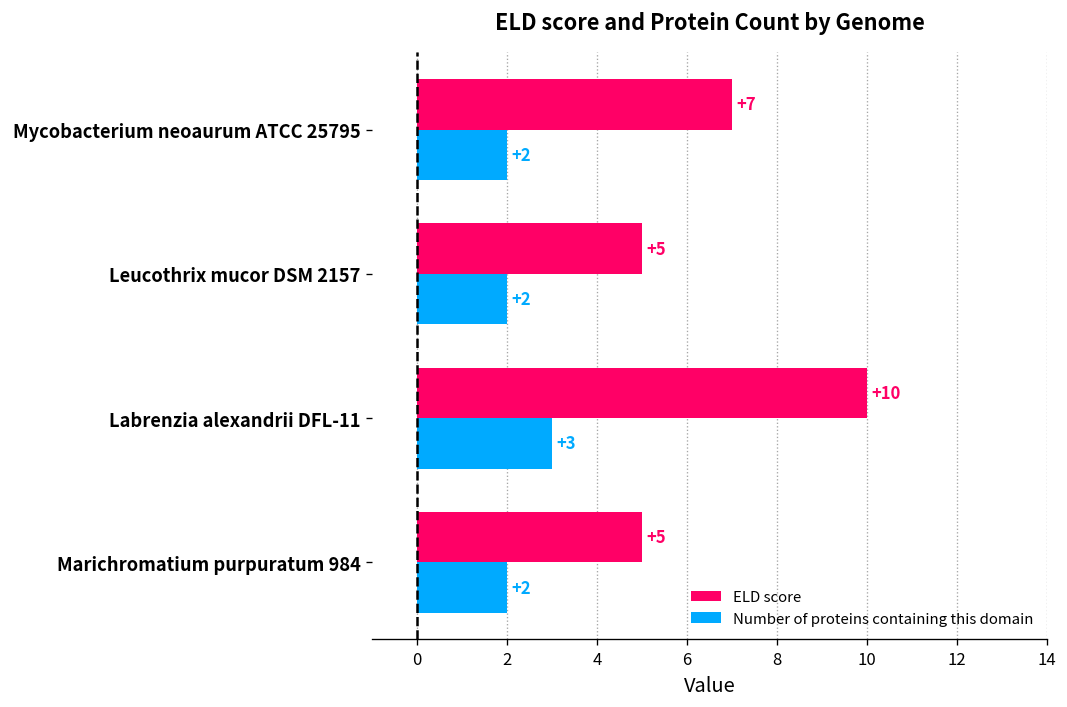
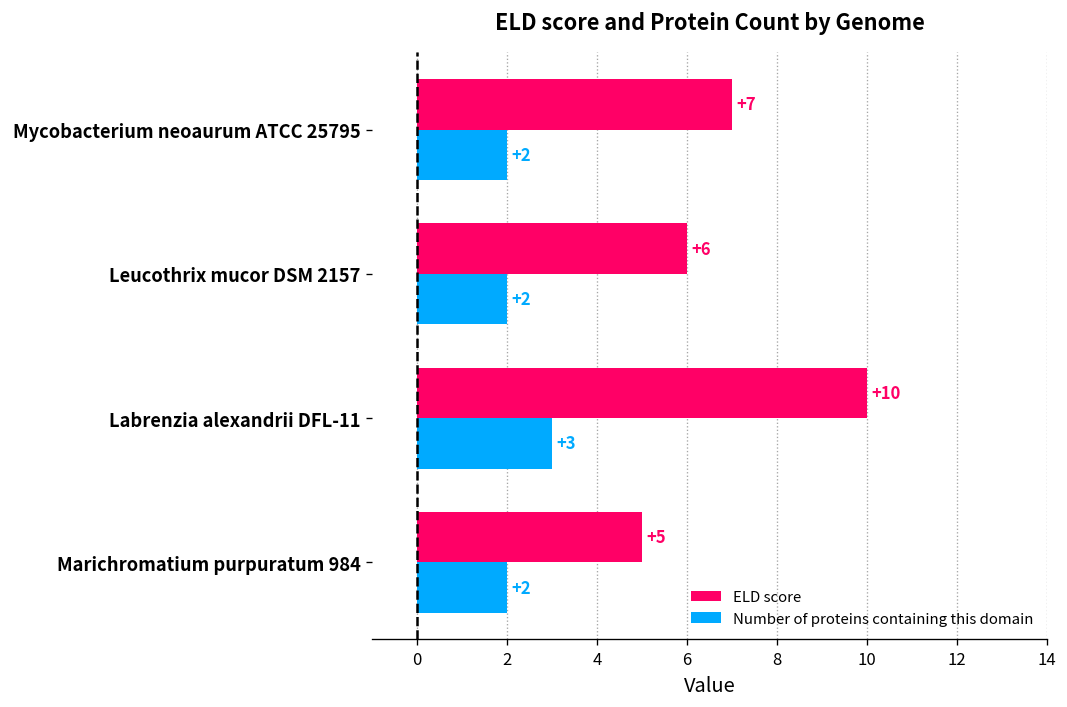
ELD score, Leucothrix mucor DSM 2157: +5 -> +6
